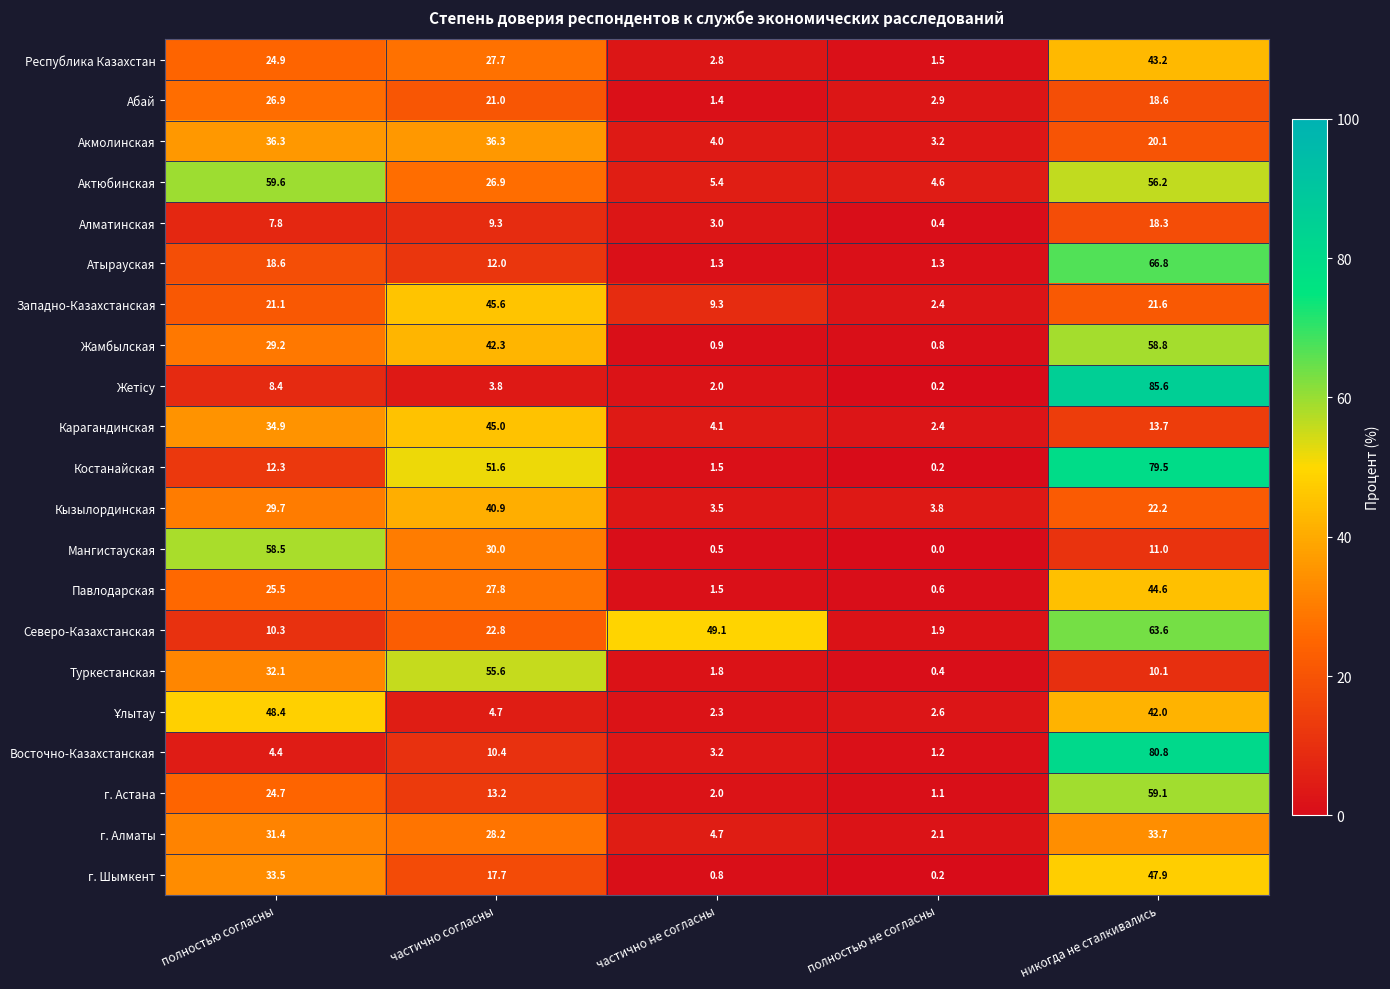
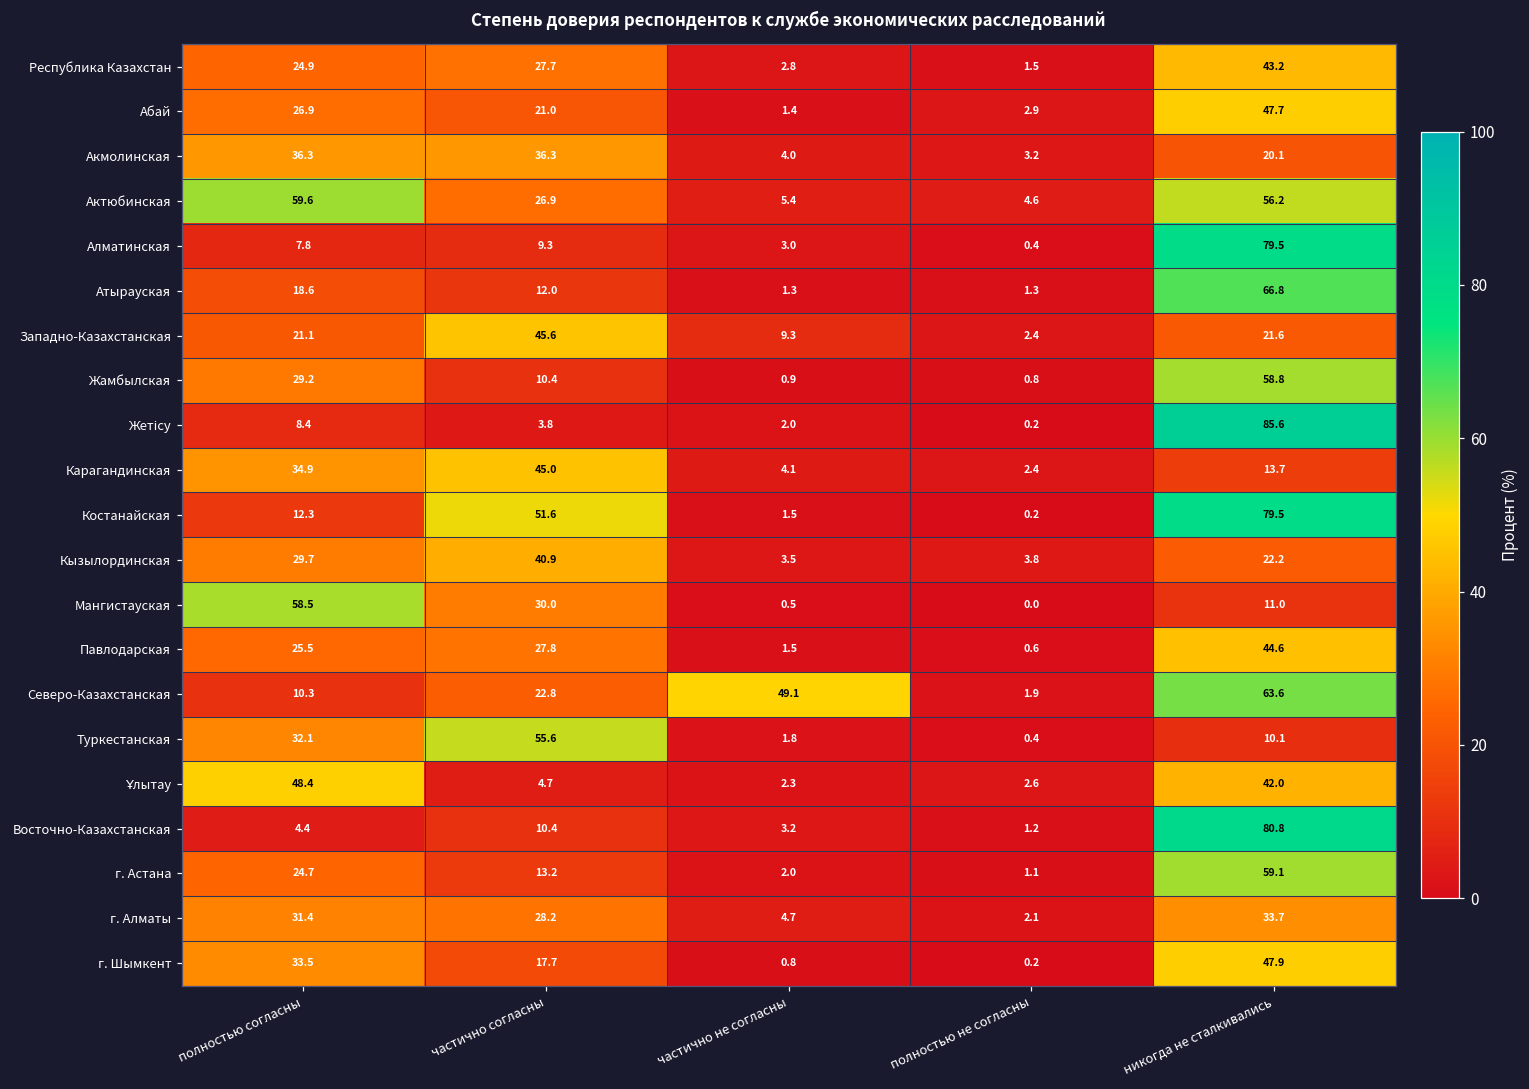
Абай, никогда не сталкивались: 18.6 -> 47.7
Алматинская, никогда не сталкивались: 18.3 -> 79.5
Жамбылская, частично согласны: 42.3 -> 10.4
